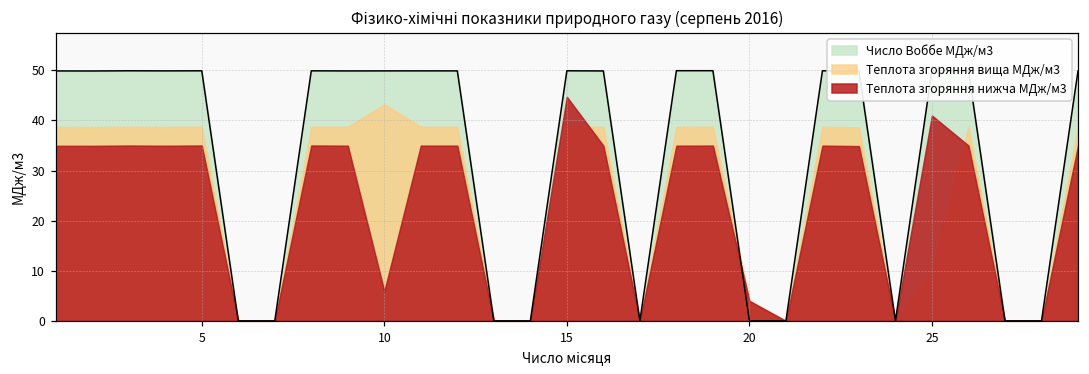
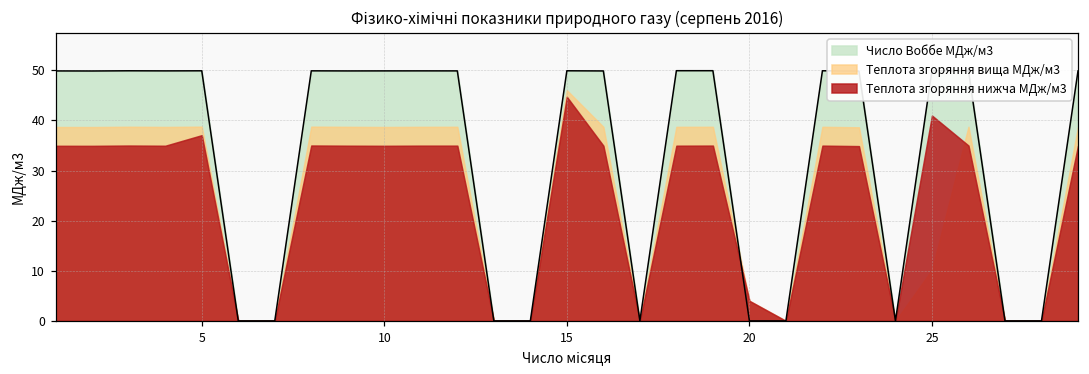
Теплота згоряння нижча МДж/м3, 5: 35 -> 37
Теплота згоряння вища МДж/м3, 10: 43 -> 39
Теплота згоряння нижча МДж/м3, 10: 6 -> 35
Теплота згоряння вища МДж/м3, 15: 39 -> 46
